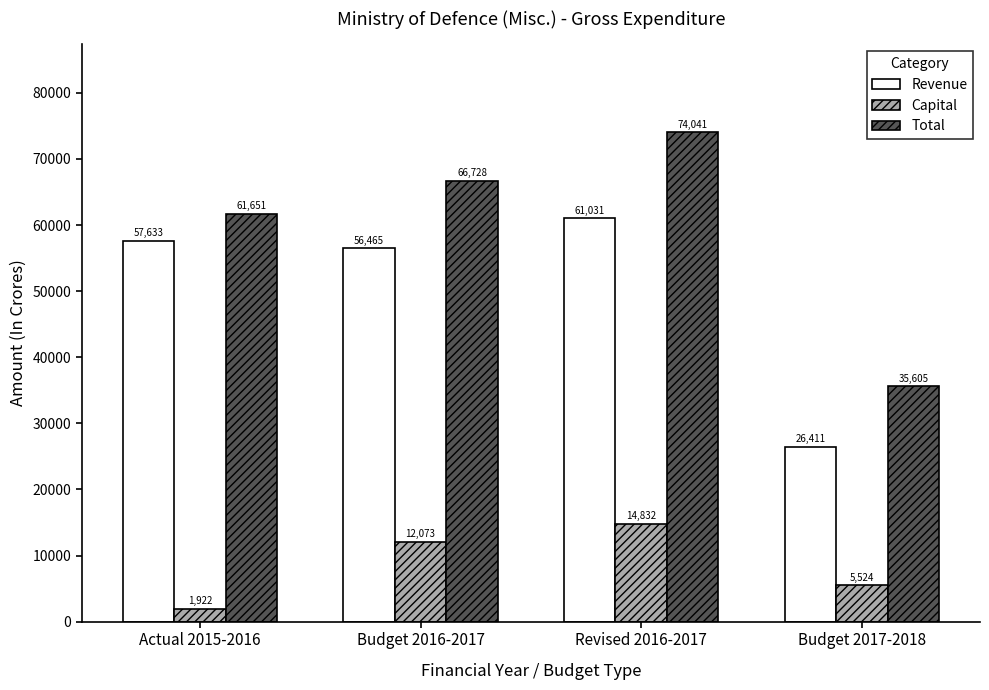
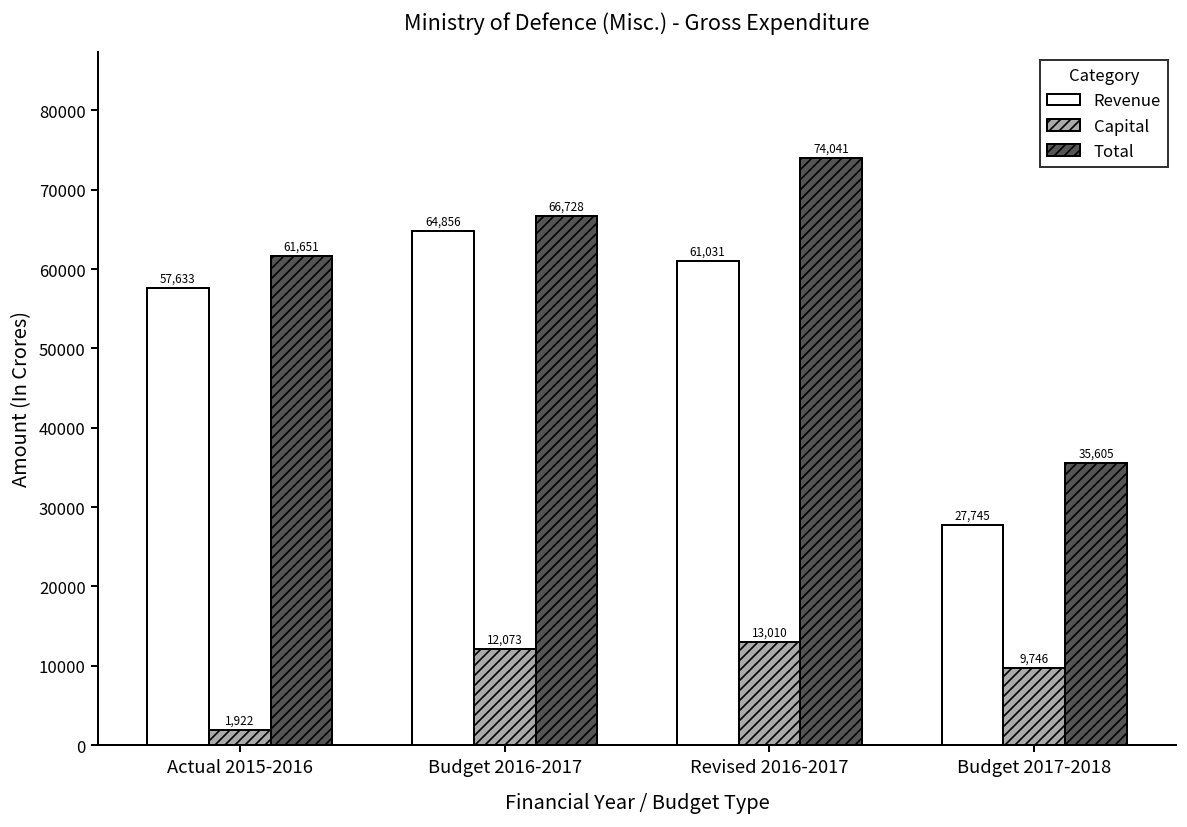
Revenue, Budget 2016-2017: 56,465 -> 64,856
Capital, Revised 2016-2017: 14,832 -> 13,010
Revenue, Budget 2017-2018: 26,411 -> 27,745
Capital, Budget 2017-2018: 5,524 -> 9,746
